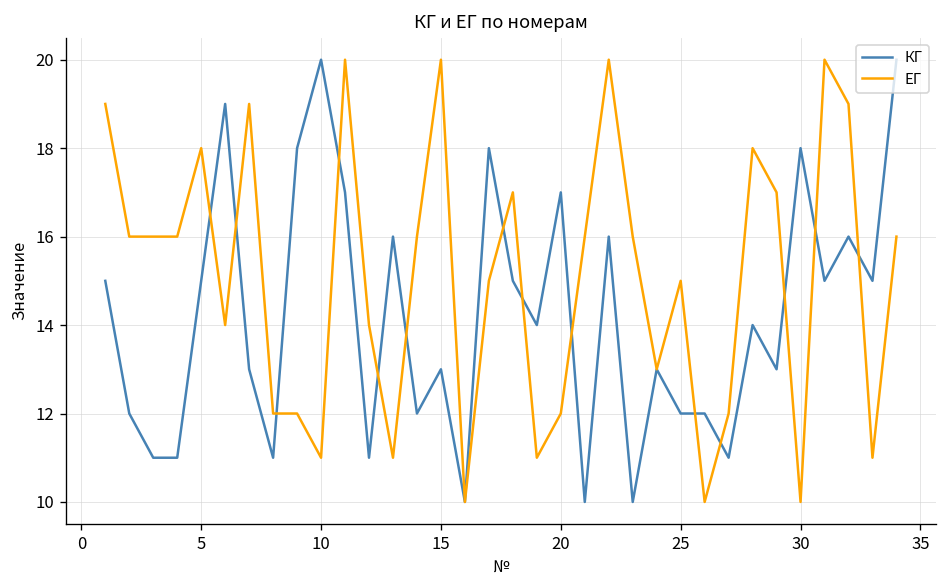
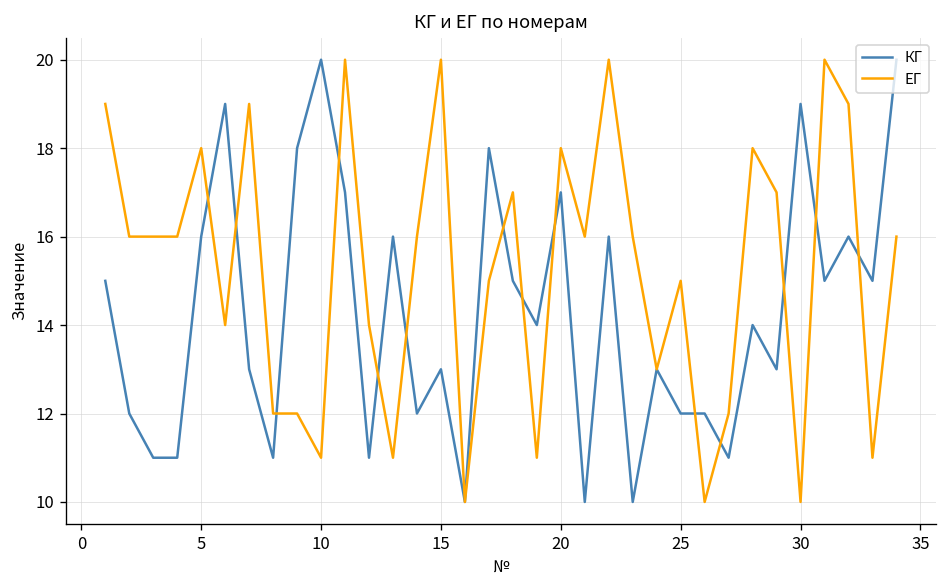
КГ, 5: 15 -> 16
ЕГ, 20: 12 -> 18
КГ, 30: 18 -> 19
